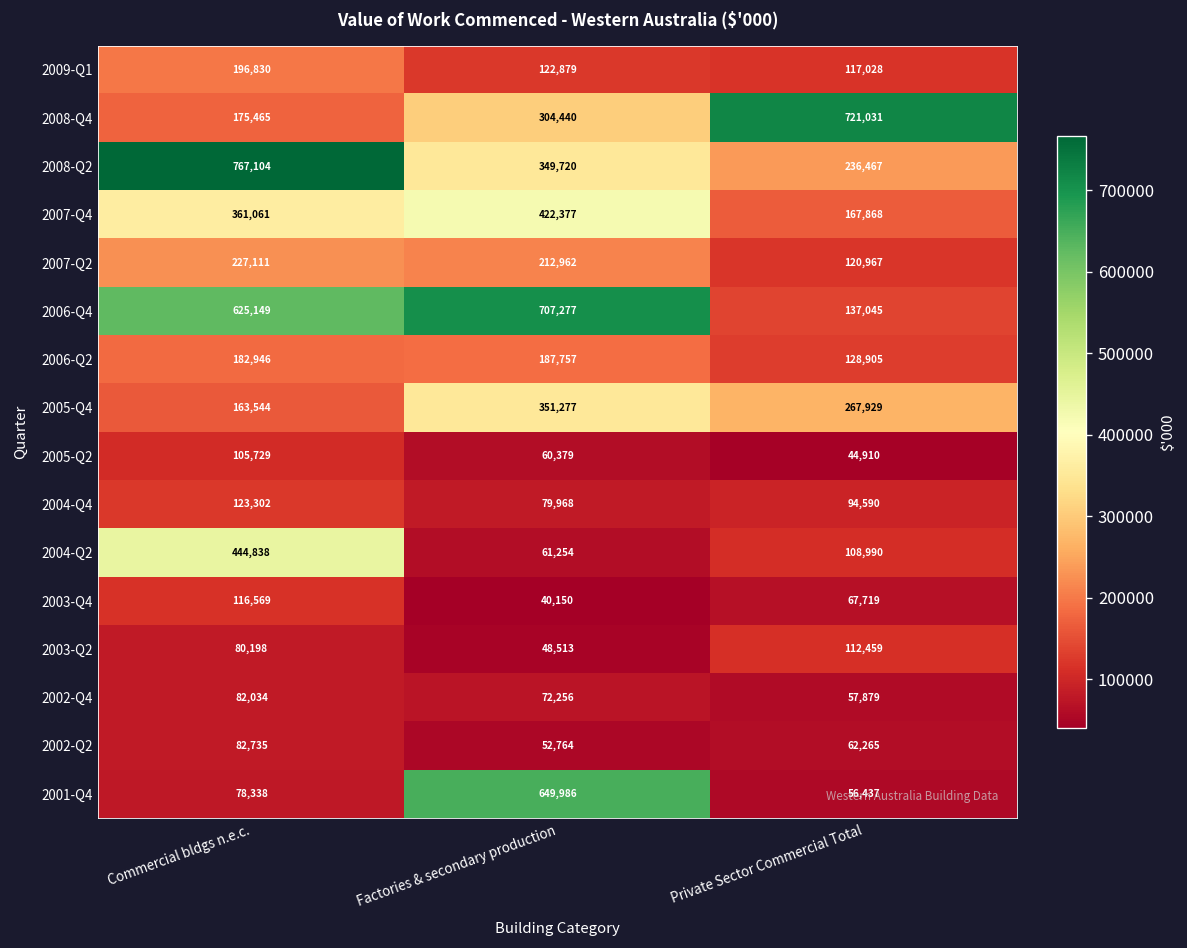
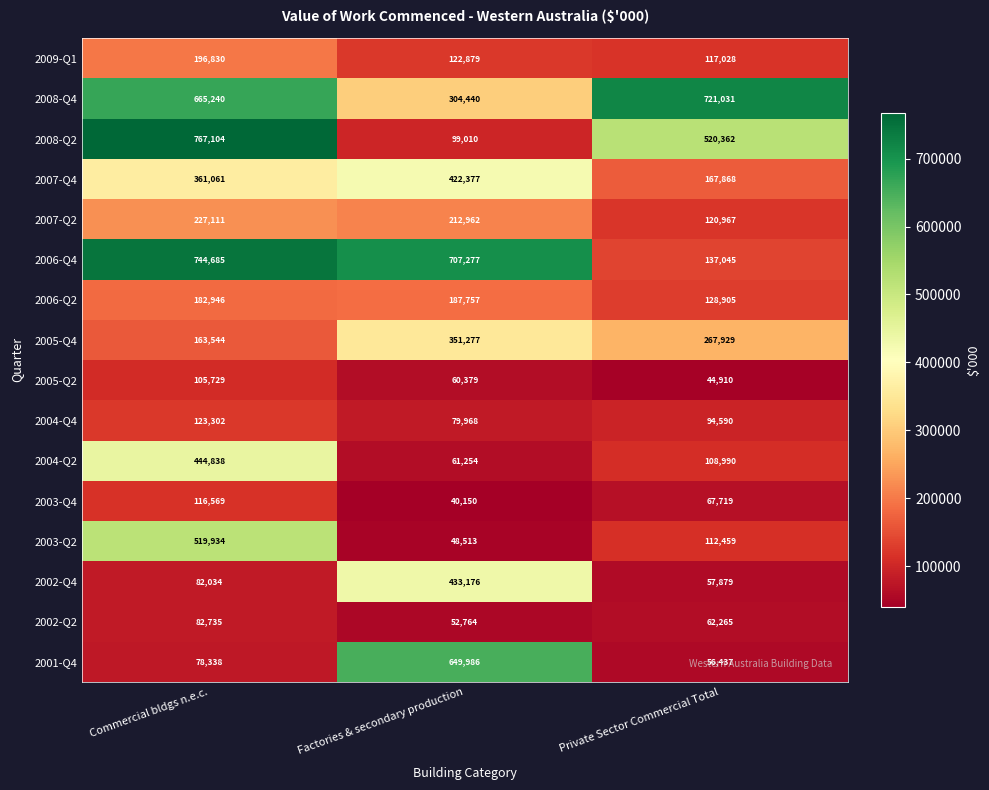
2008-Q4, Commercial bldgs n.e.c.: 175,465 -> 665,240
2008-Q2, Factories & secondary production: 349,720 -> 99,010
2008-Q2, Private Sector Commercial Total: 236,467 -> 520,362
2006-Q4, Commercial bldgs n.e.c.: 625,149 -> 744,685
2003-Q2, Commercial bldgs n.e.c.: 80,198 -> 519,934
2002-Q4, Factories & secondary production: 72,256 -> 433,176
